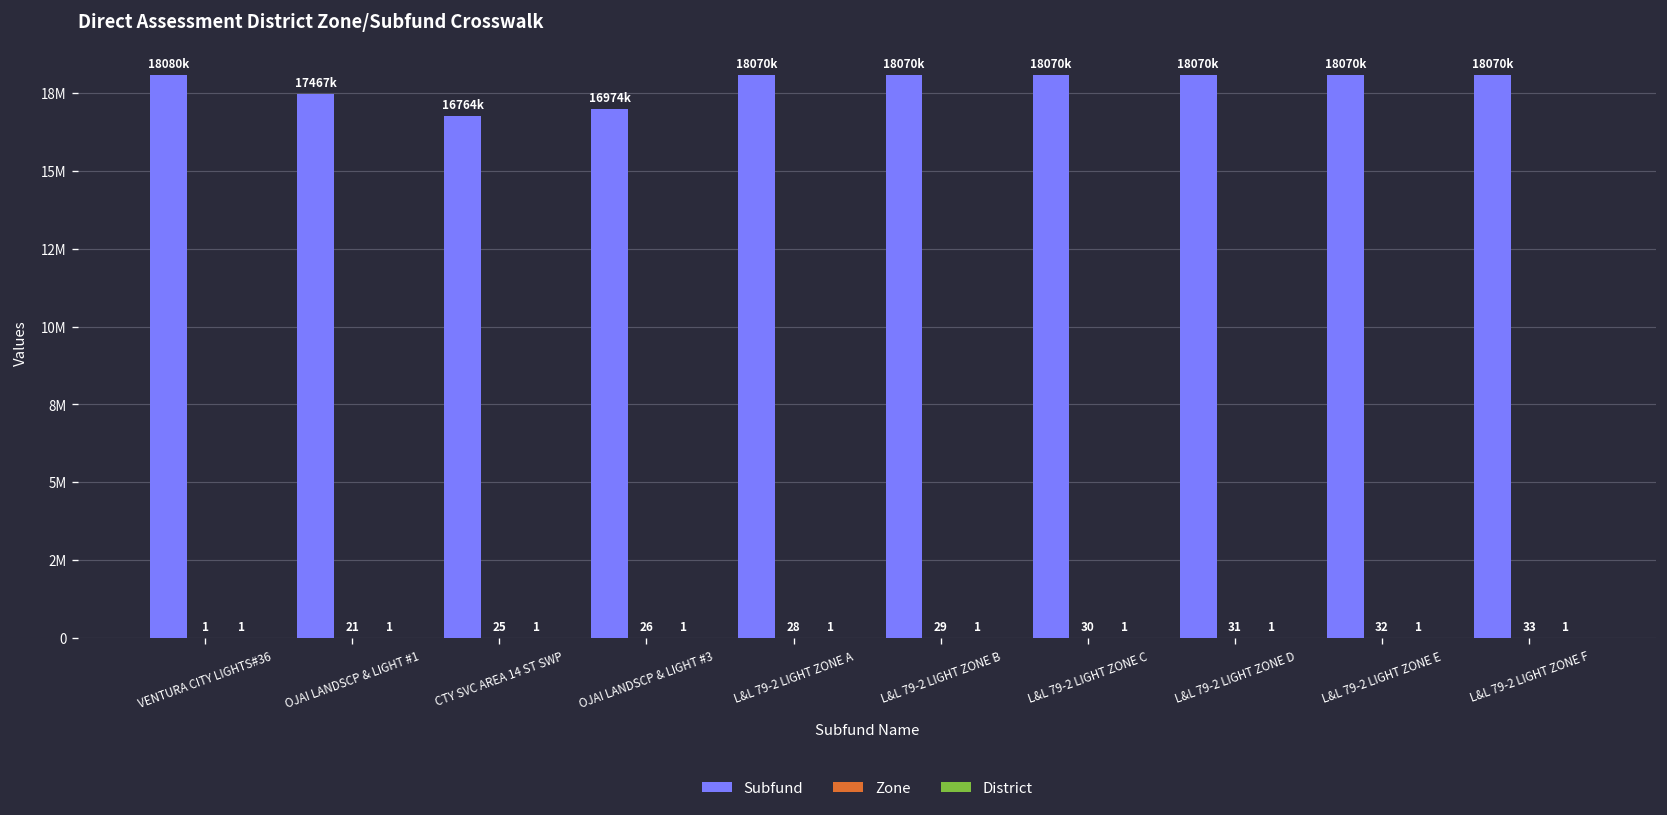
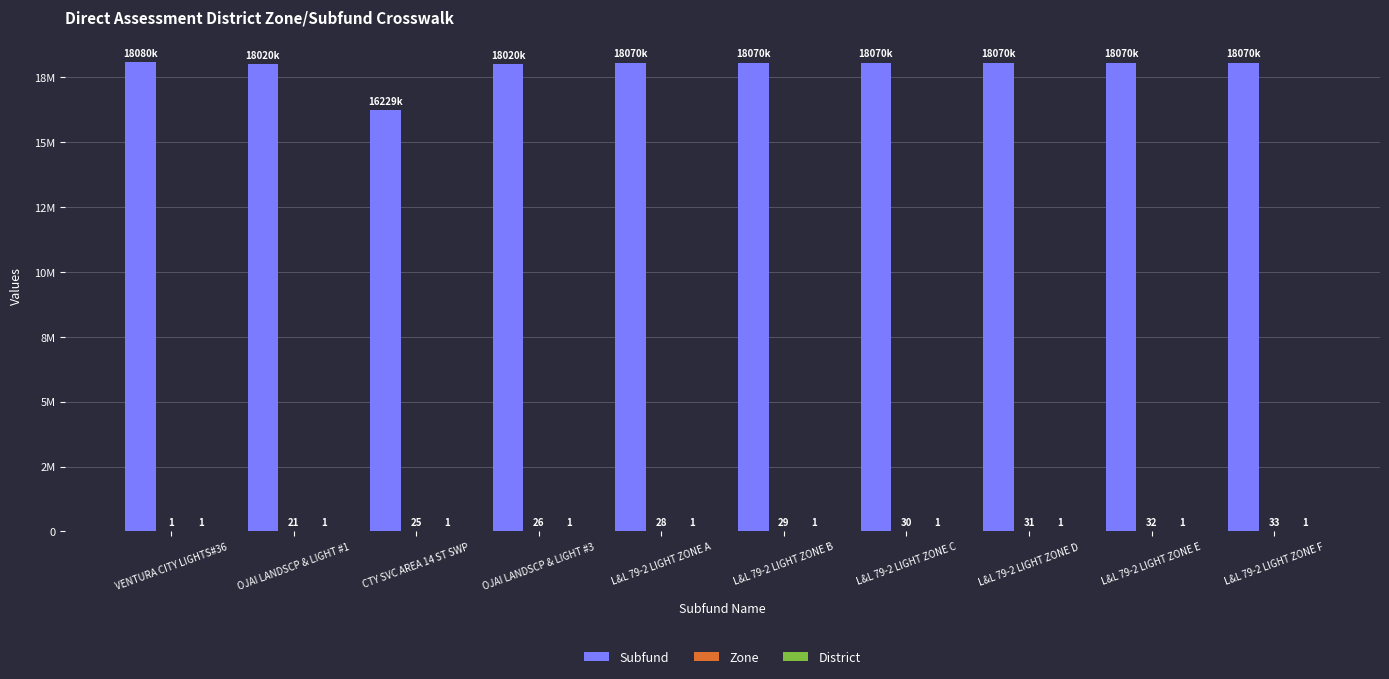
Subfund, OJAI LANDSCP & LIGHT #1: 17467k -> 18020k
Subfund, CTY SVC AREA 14 ST SWP: 16764k -> 16229k
Subfund, OJAI LANDSCP & LIGHT #3: 16974k -> 18020k
